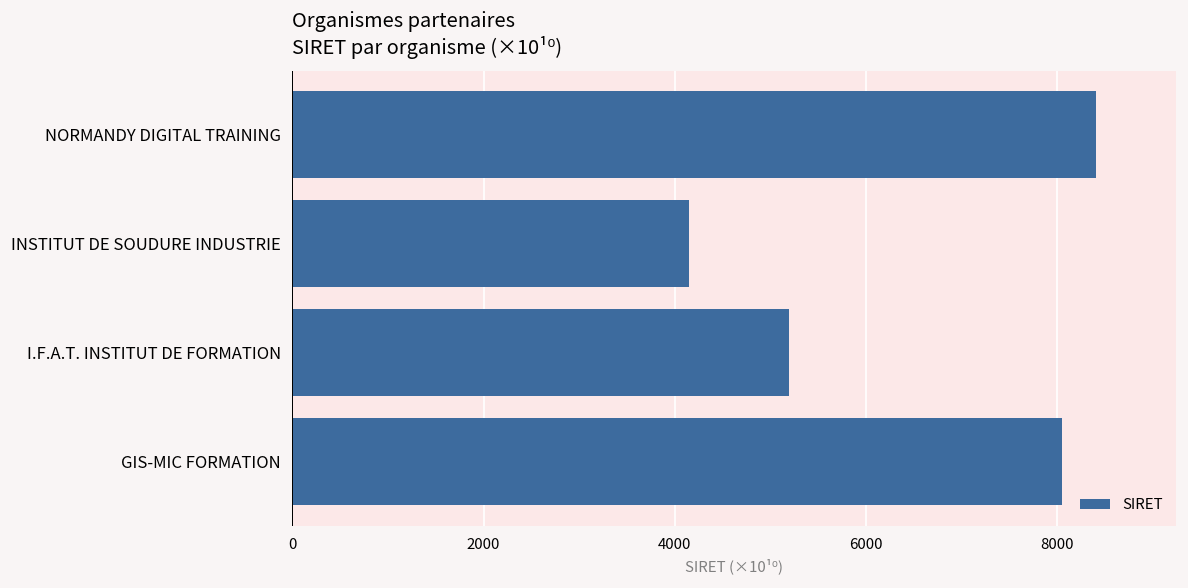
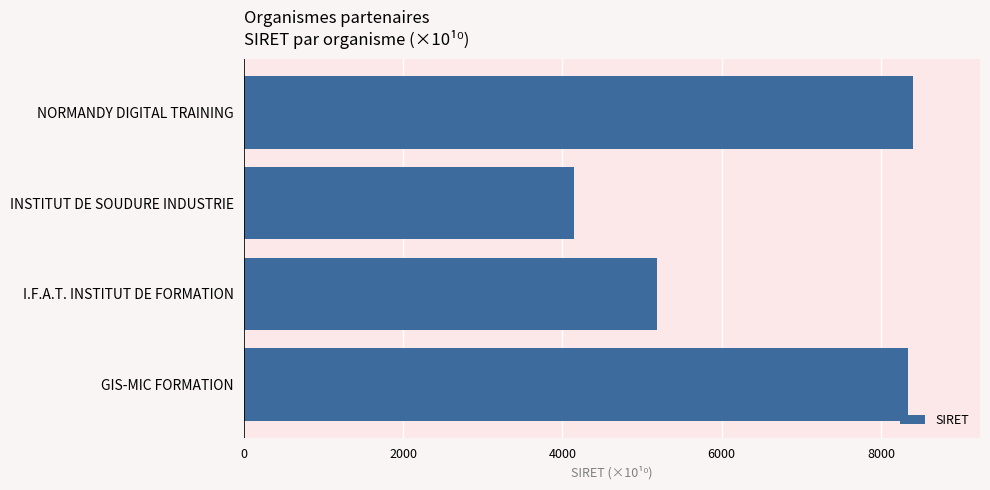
GIS-MIC FORMATION: 8100 -> 8300
